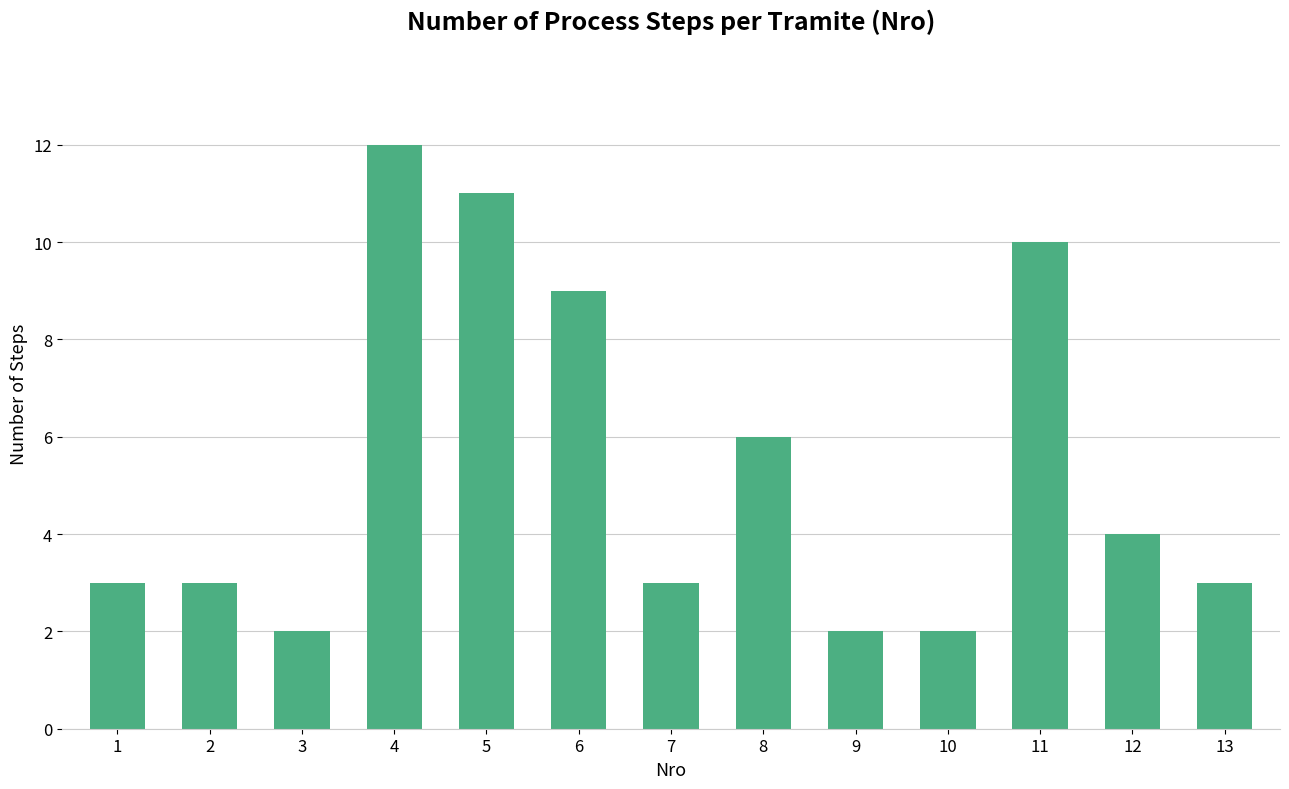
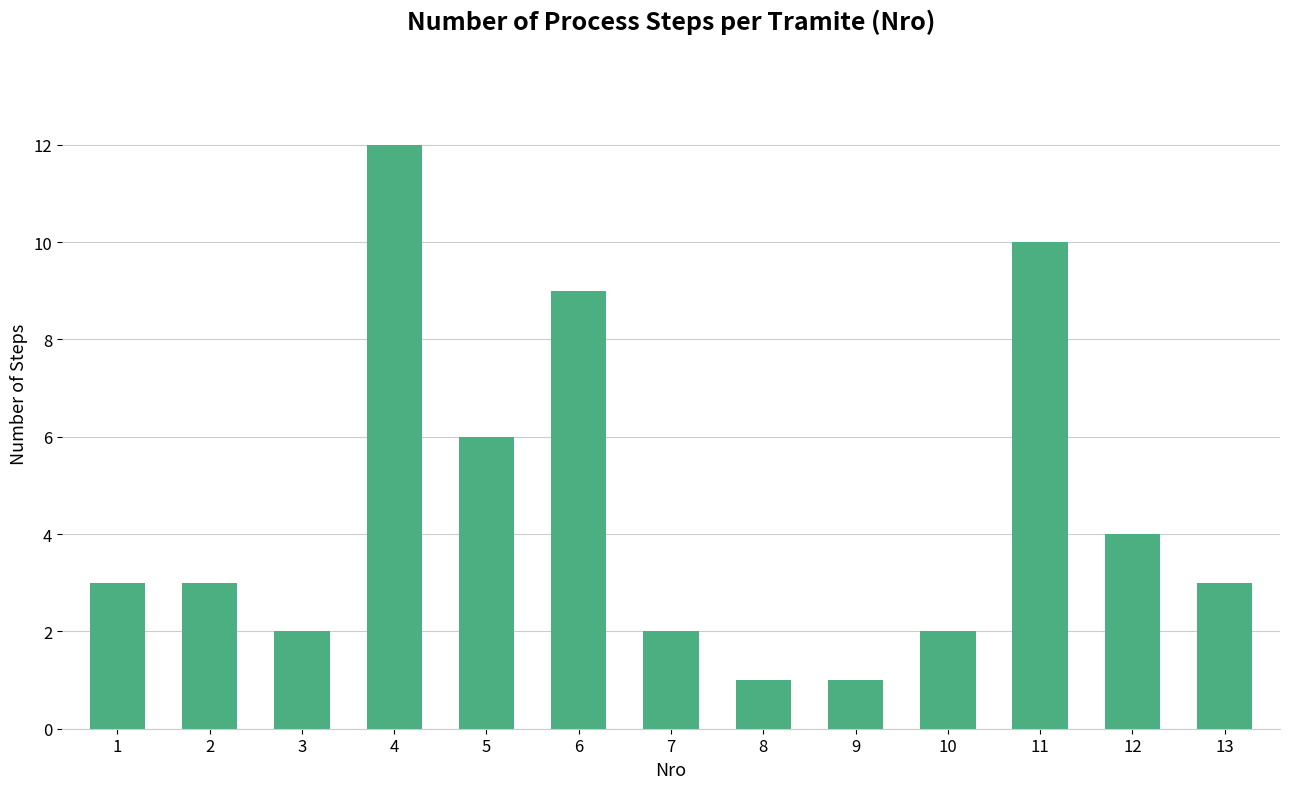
5: 11 -> 6
7: 3 -> 2
8: 6 -> 1
9: 2 -> 1
